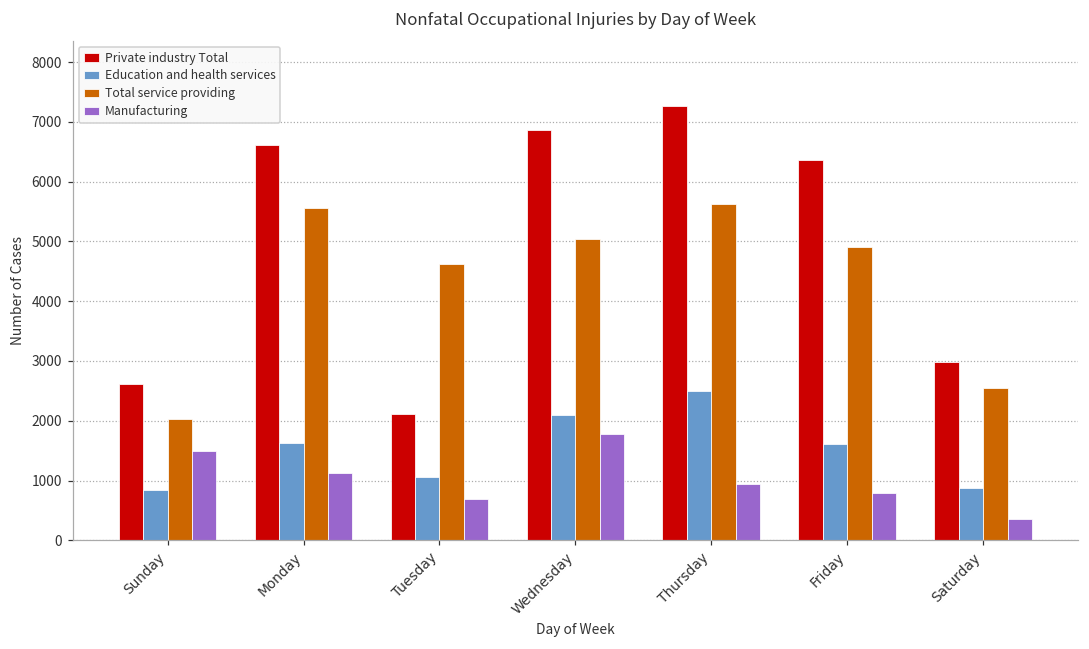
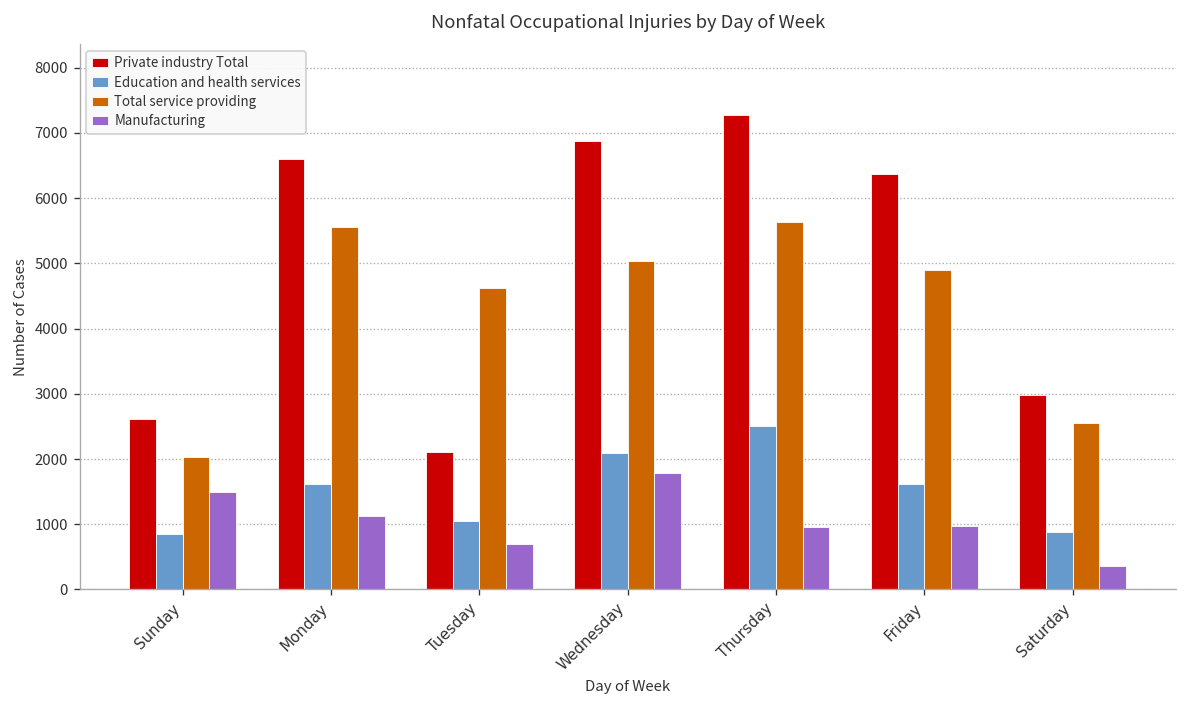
Manufacturing, Friday: 800 -> 1000
